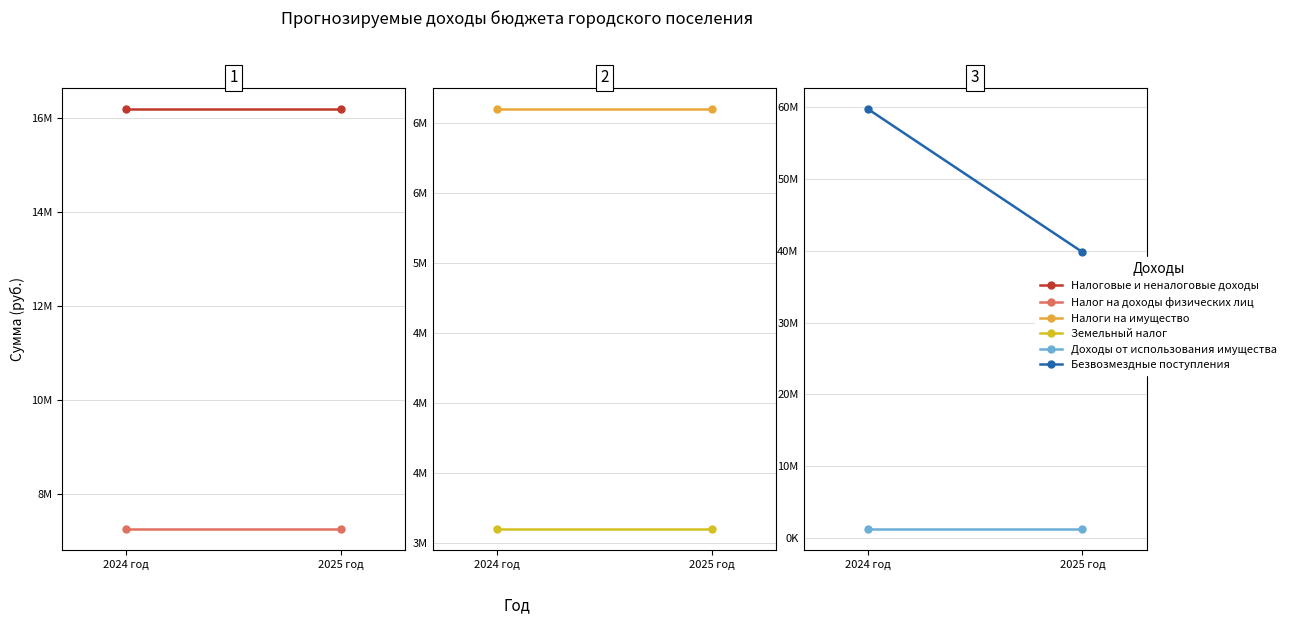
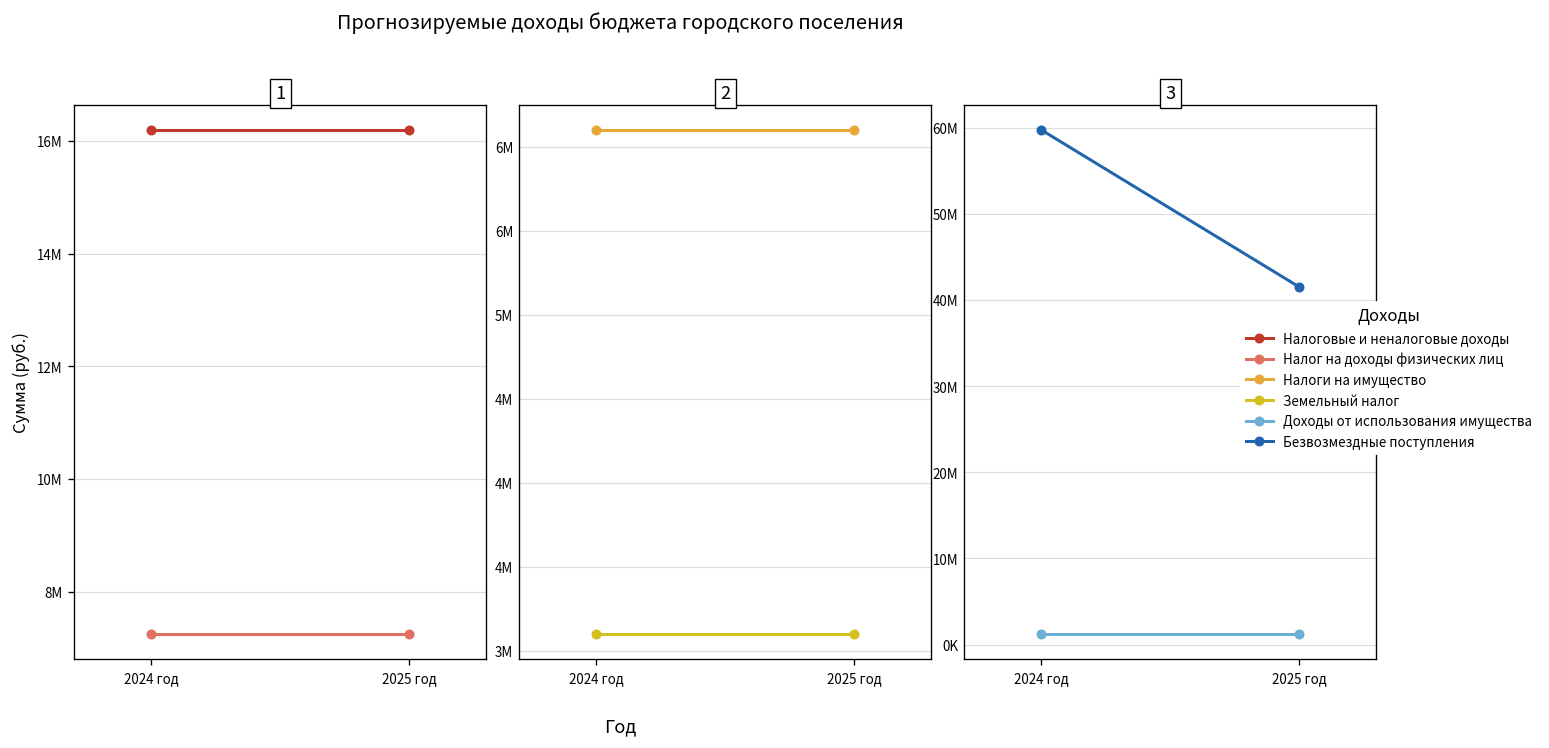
3, Безвозмездные поступления, 2025 год: 40000000 -> 42000000
